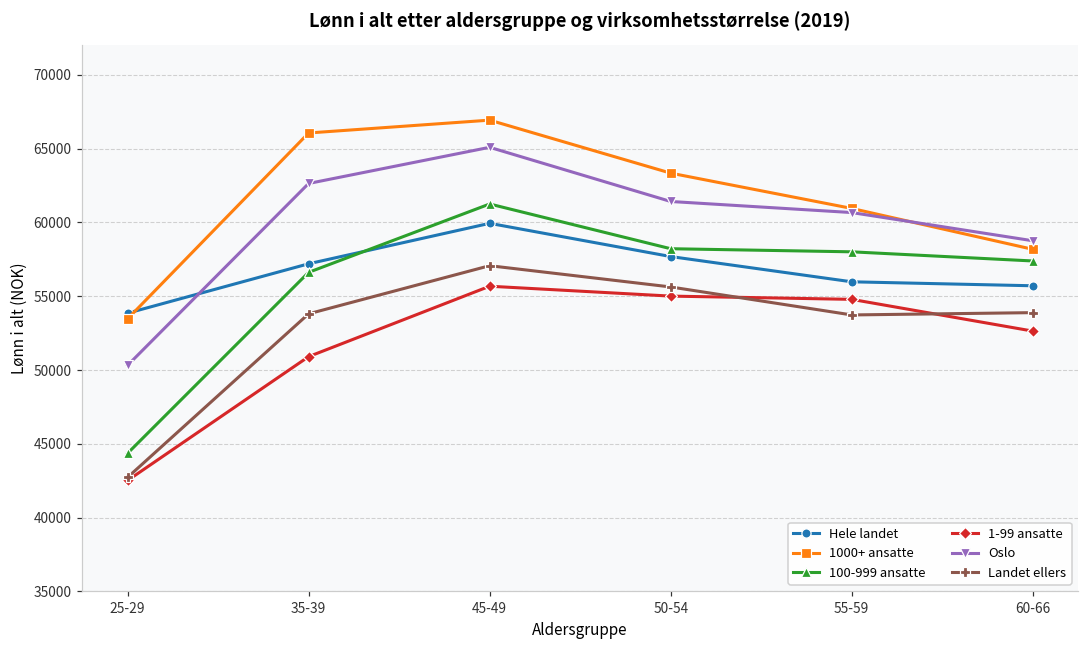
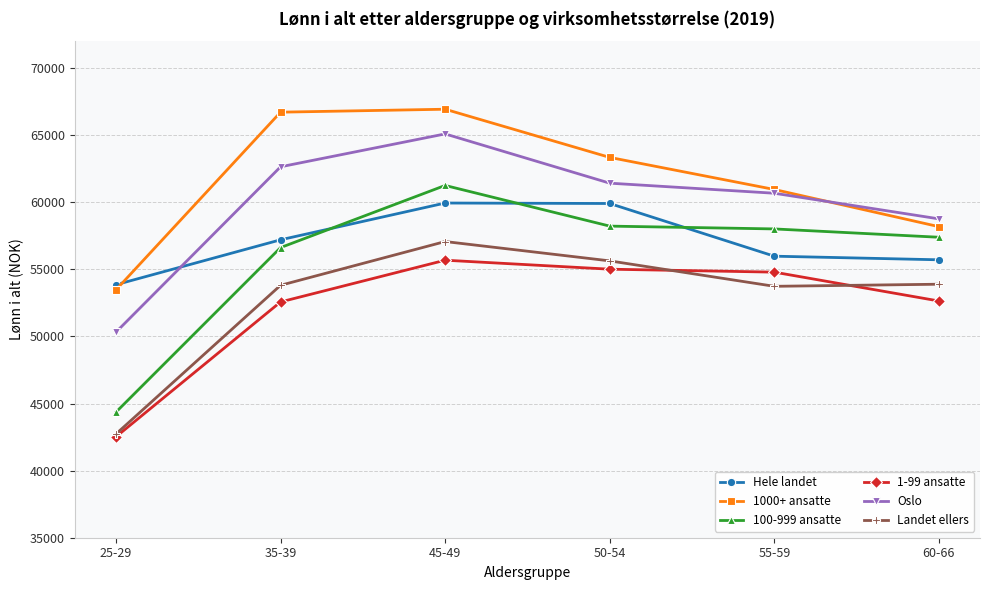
1000+ ansatte, 35-39: 66100 -> 66700
1-99 ansatte, 35-39: 50900 -> 52600
Hele landet, 50-54: 57700 -> 59900
